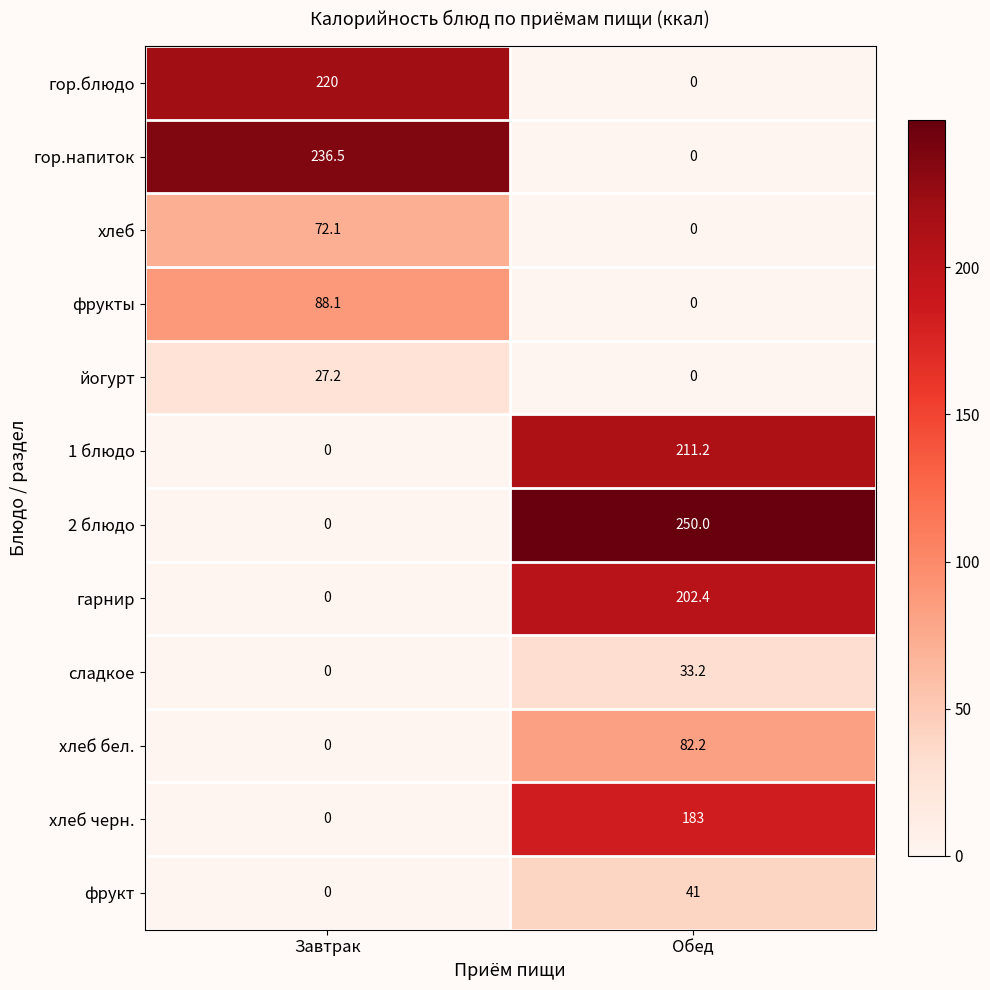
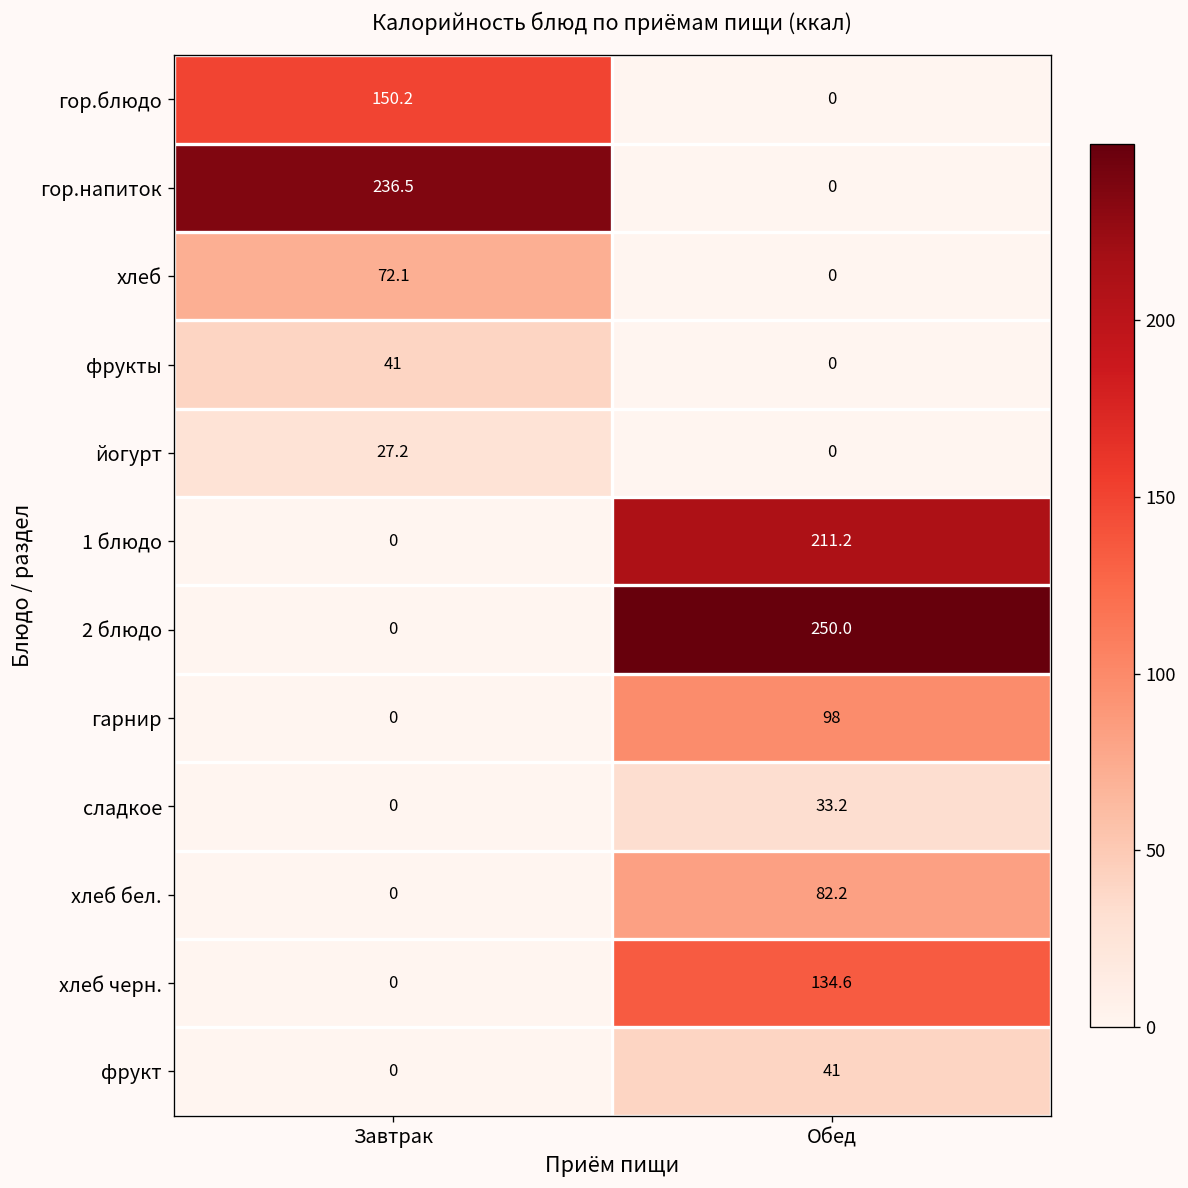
гор.блюдо, Завтрак: 220 -> 150.2
фрукты, Завтрак: 88.1 -> 41
гарнир, Обед: 202.4 -> 98
хлеб черн., Обед: 183 -> 134.6
